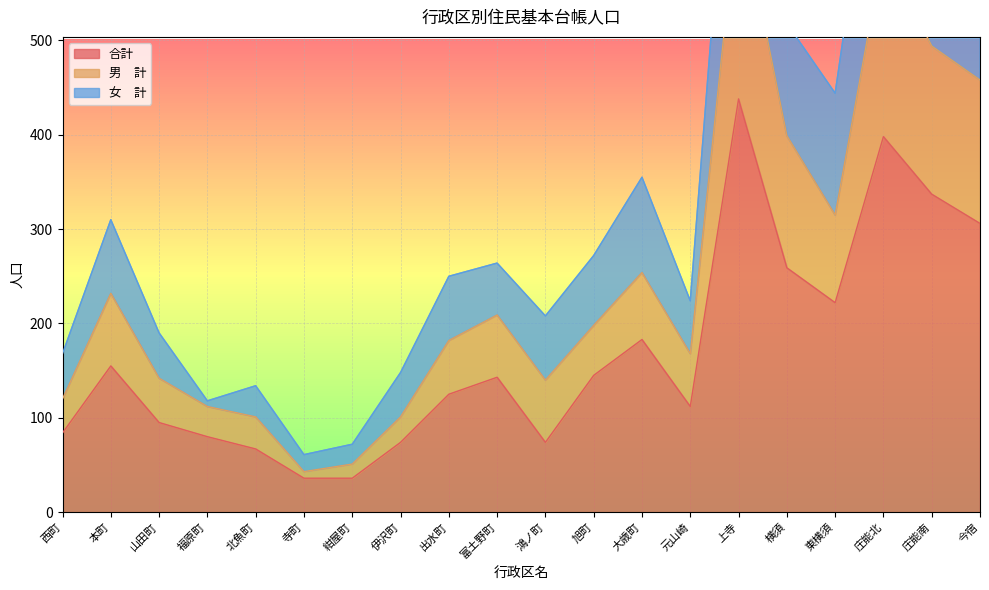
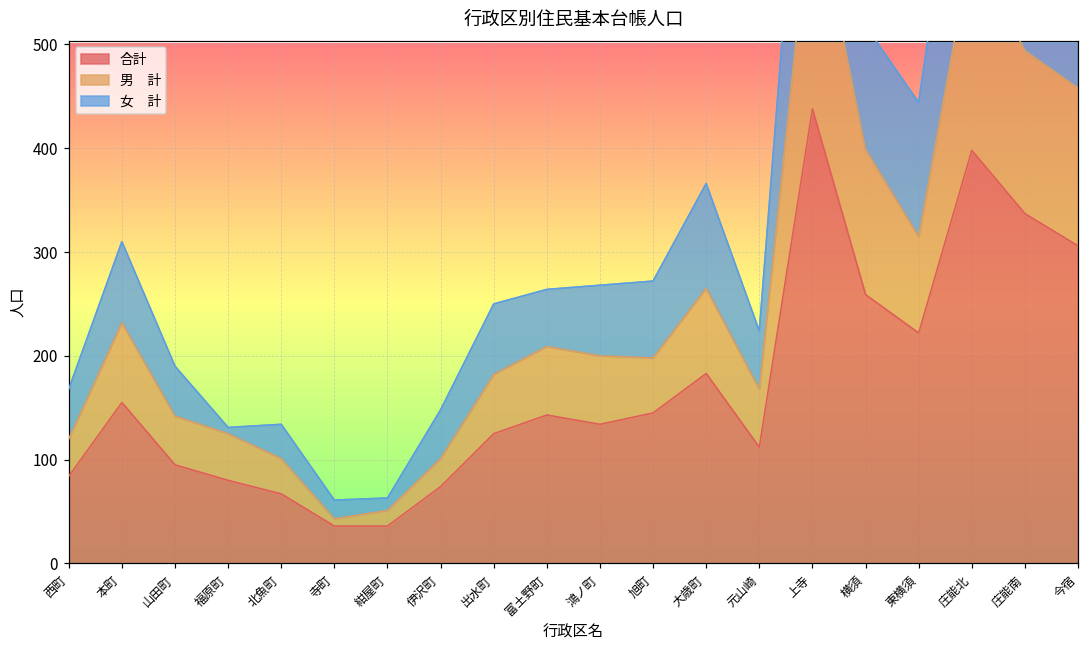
男 計, 福原町: 30 -> 50
女 計, 紺屋町: 20 -> 10
合計, 鴻ノ町: 70 -> 130
男 計, 大歳町: 70 -> 80
